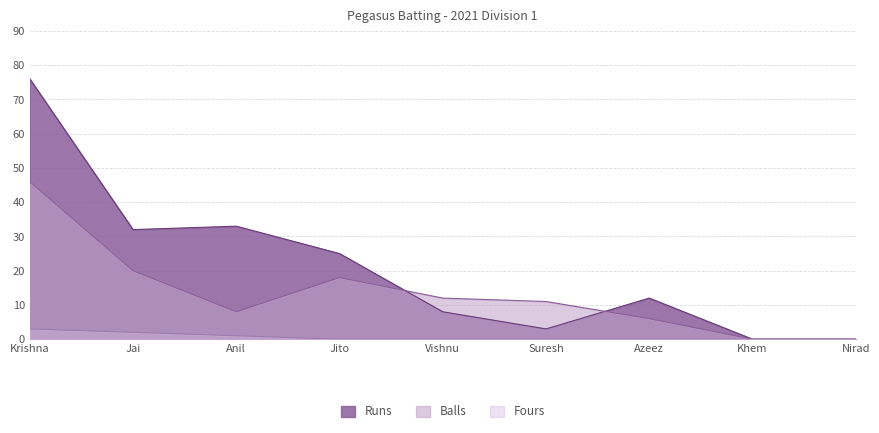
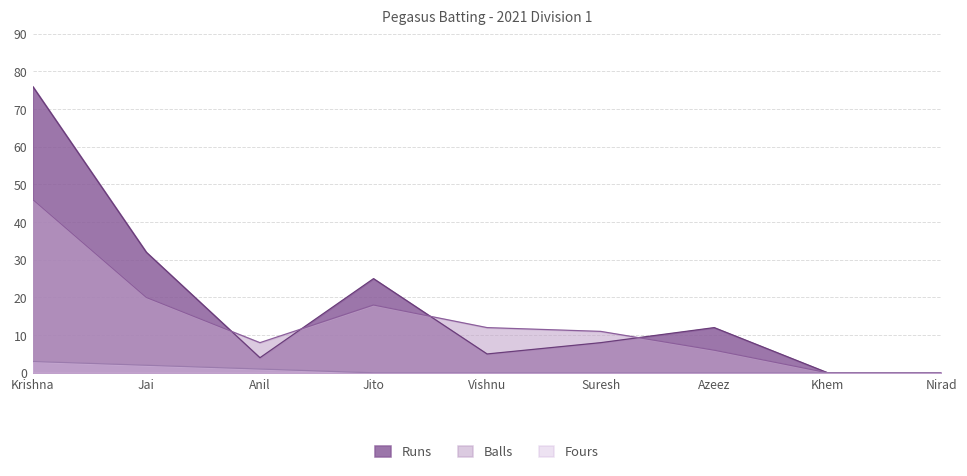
Runs, Anil: 33 -> 4
Runs, Vishnu: 8 -> 5
Runs, Suresh: 3 -> 8
